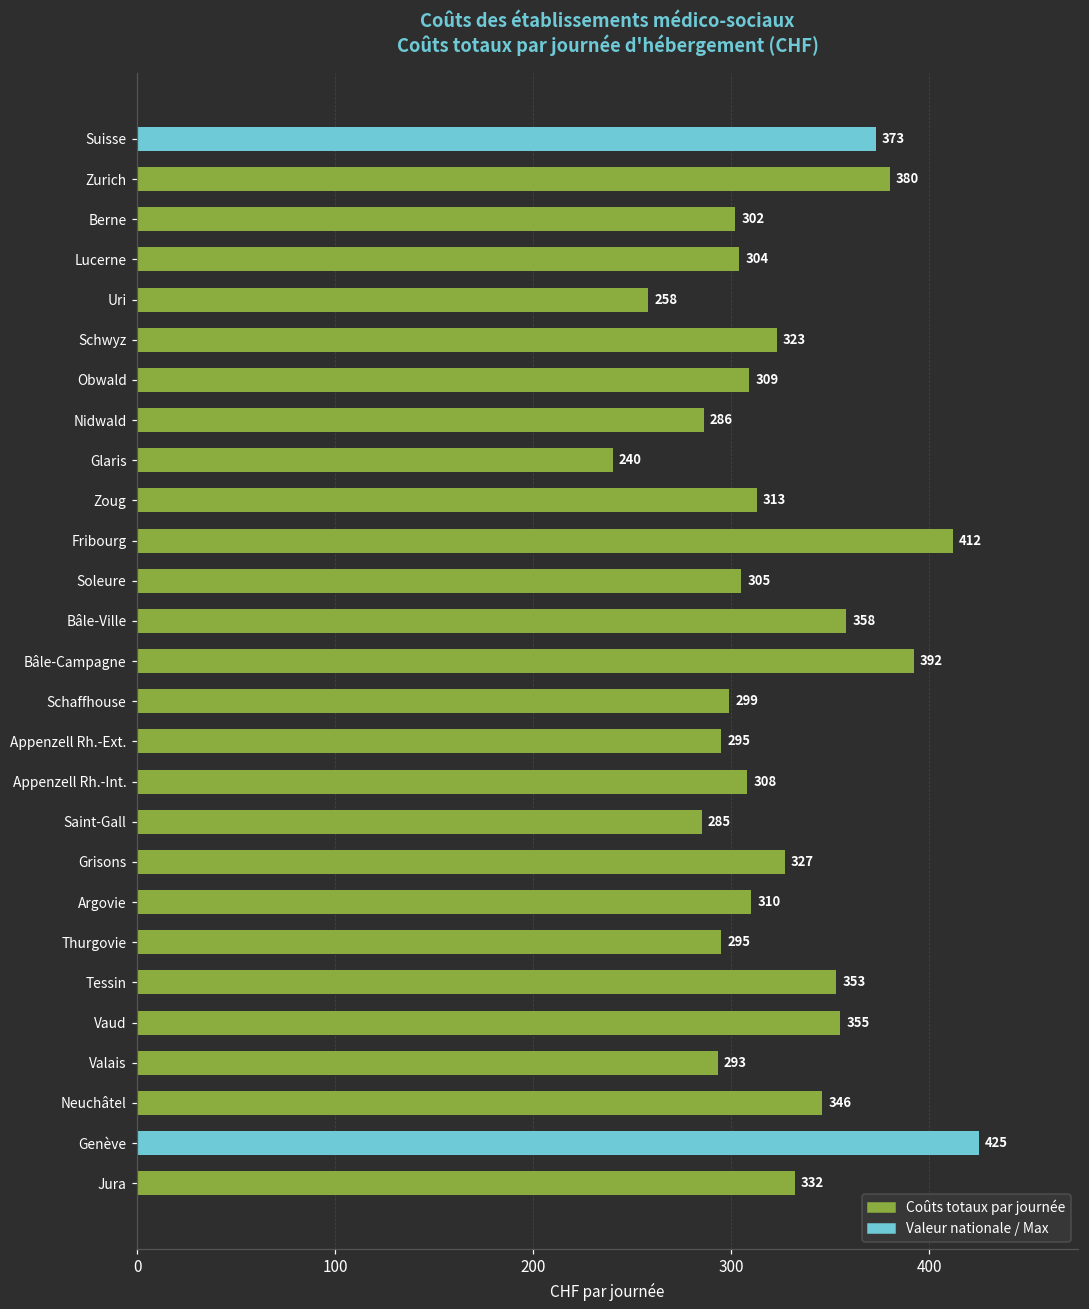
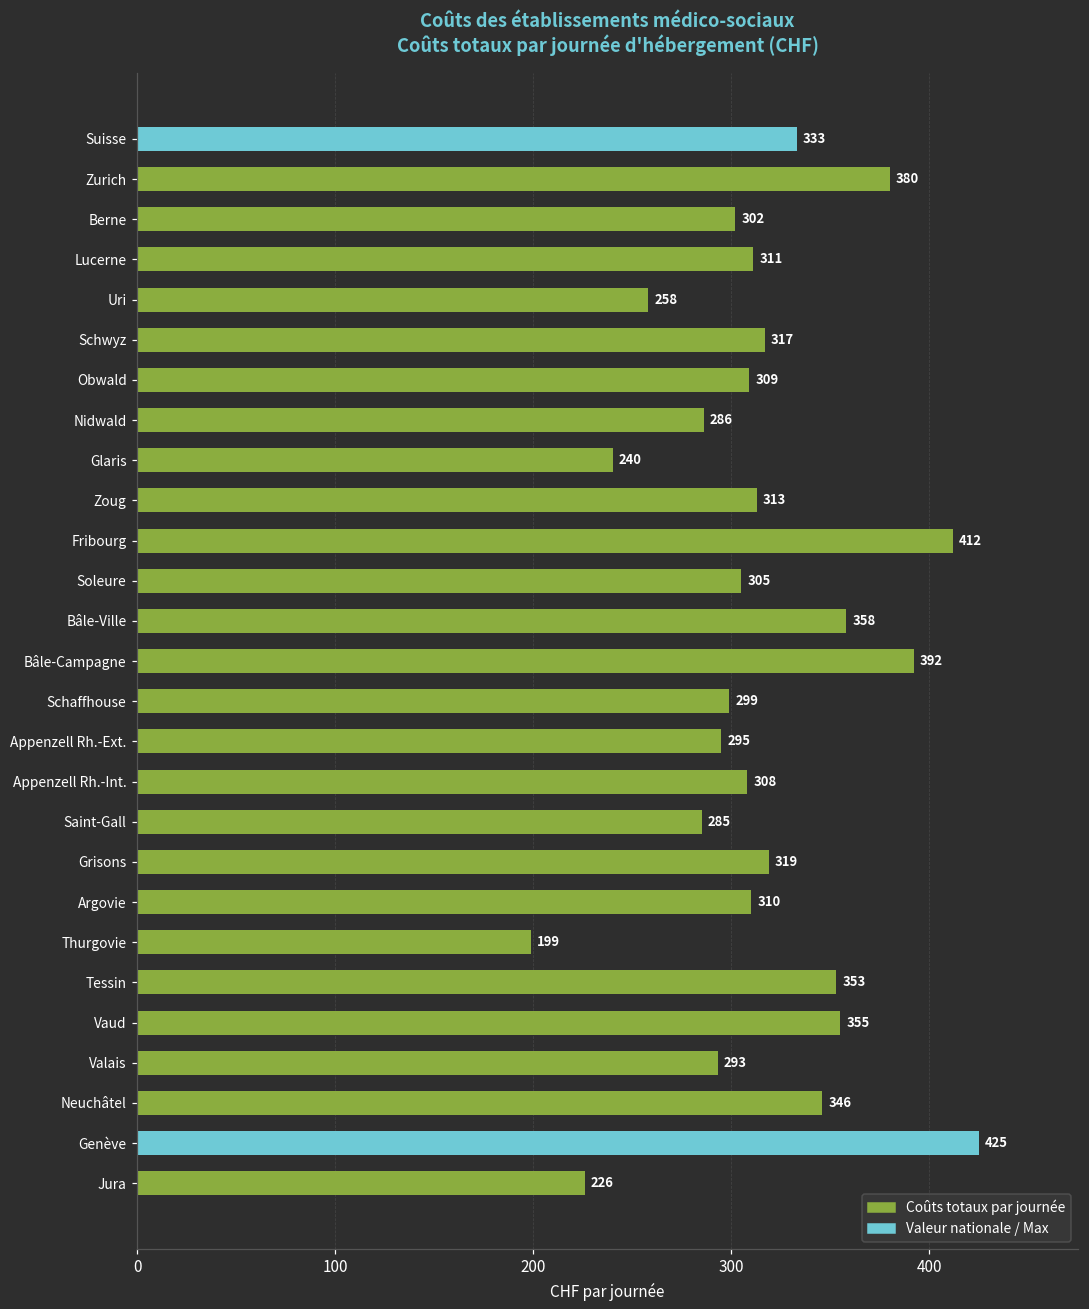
Suisse: 373 -> 333
Lucerne: 304 -> 311
Schwyz: 323 -> 317
Grisons: 327 -> 319
Thurgovie: 295 -> 199
Jura: 332 -> 226
